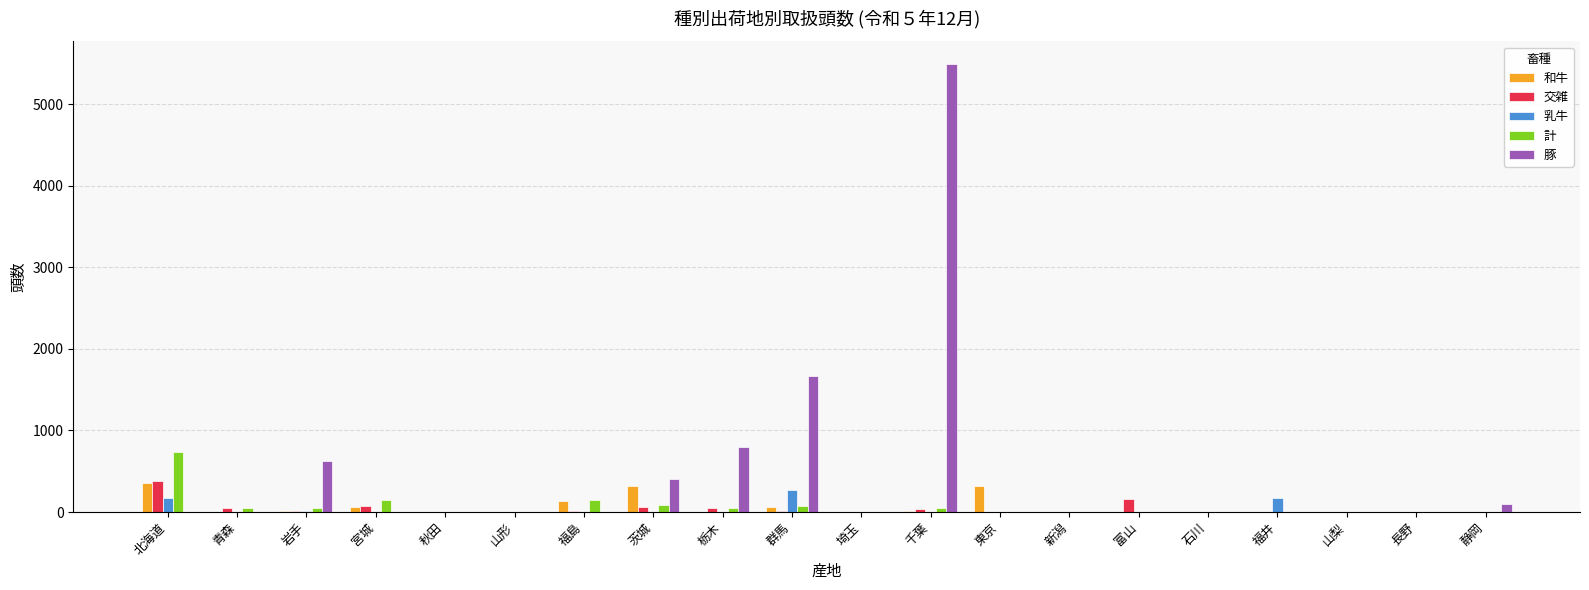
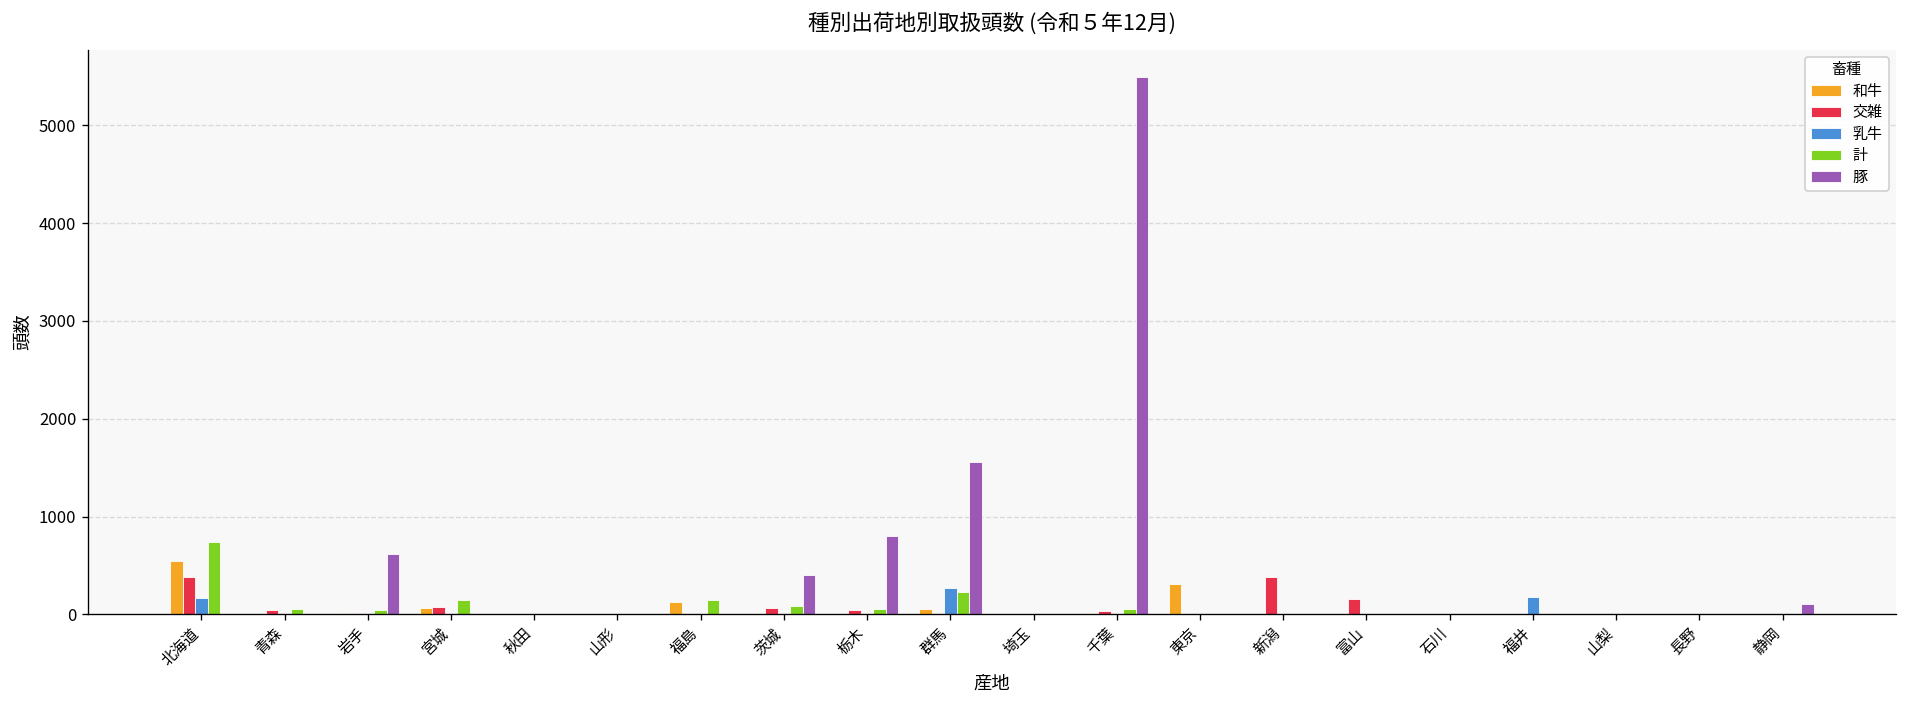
和牛, 北海道: 400 -> 600
和牛, 茨城: 300 -> 0
計, 群馬: 100 -> 200
豚, 群馬: 1700 -> 1600
交雑, 新潟: 0 -> 400
